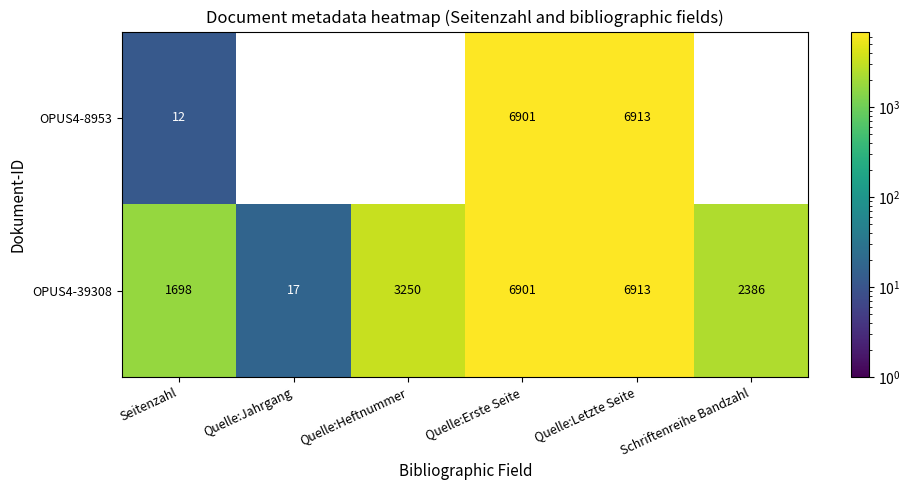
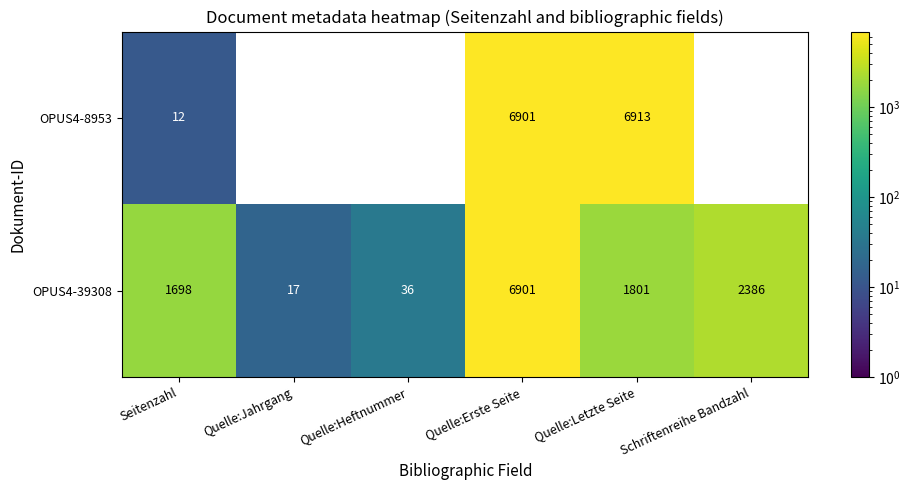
OPUS4-39308, Quelle:Heftnummer: 3250 -> 36
OPUS4-39308, Quelle:Letzte Seite: 6913 -> 1801
